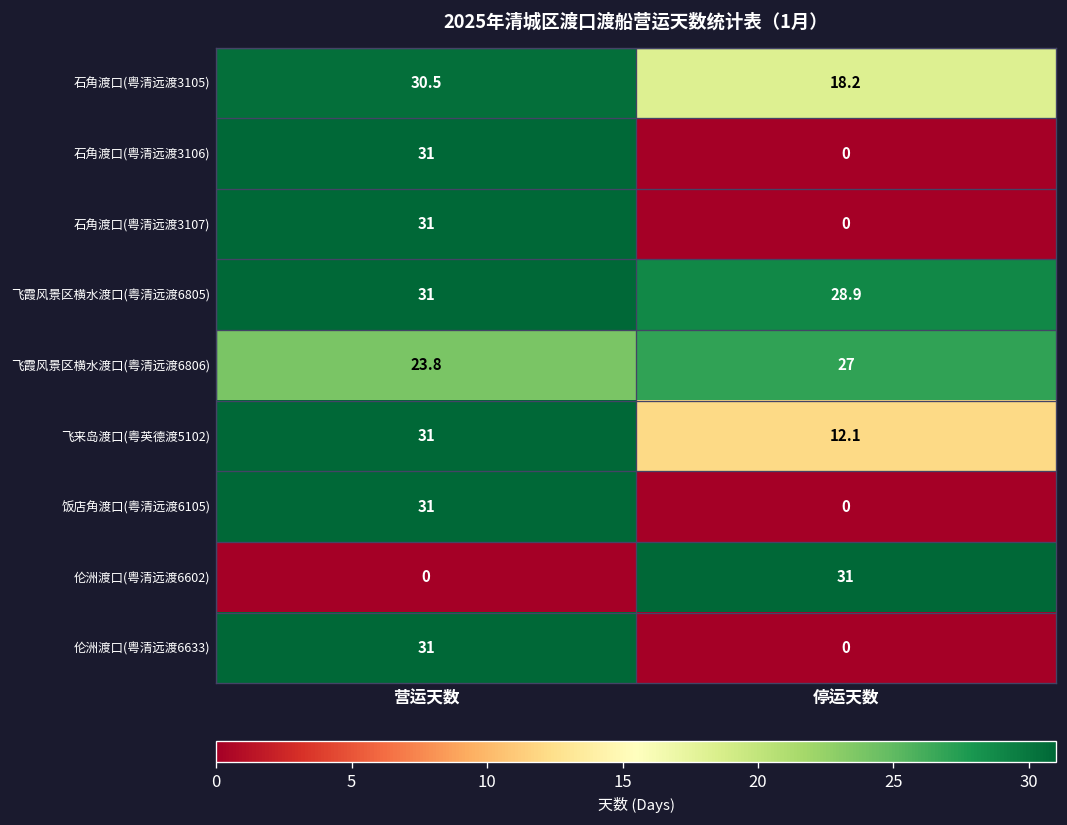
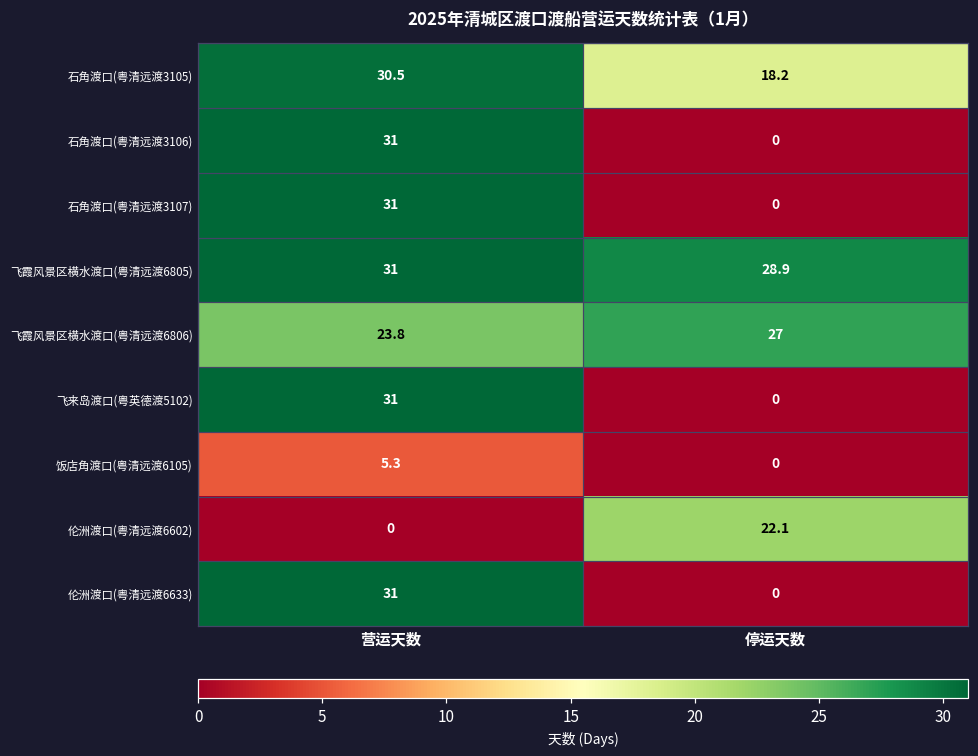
飞来岛渡口(粤英德渡5102), 停运天数: 12.1 -> 0
饭店角渡口(粤清远渡6105), 营运天数: 31 -> 5.3
伦洲渡口(粤清远渡6602), 停运天数: 31 -> 22.1
